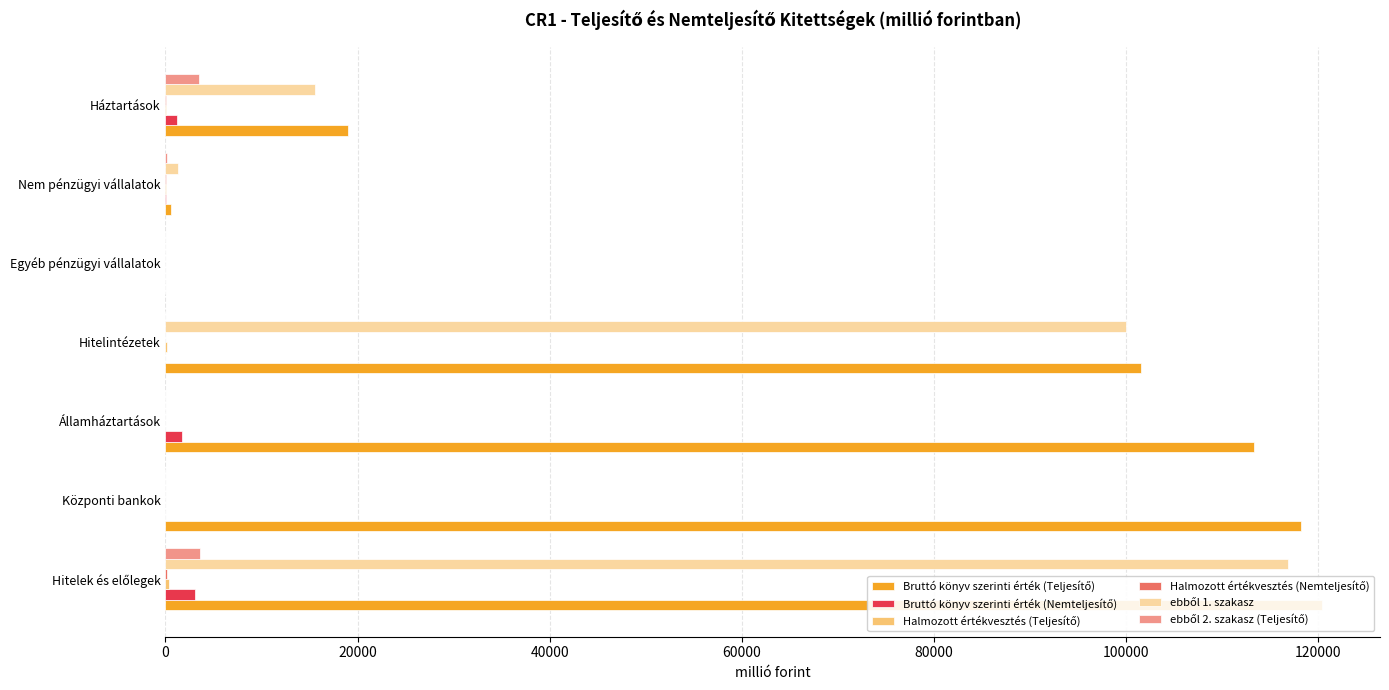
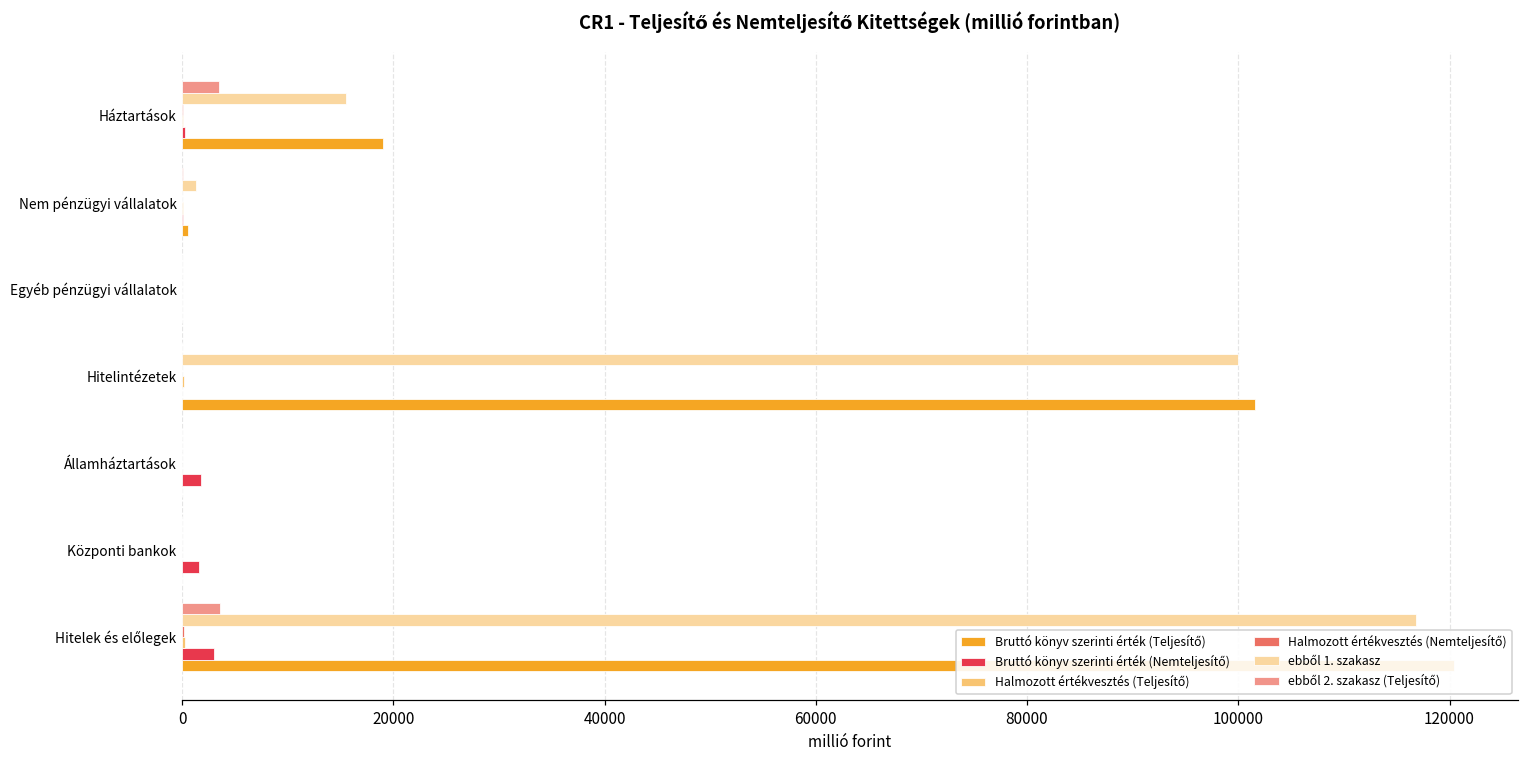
Bruttó könyv szerinti érték (Nemteljesítő), Háztartások: 1000 -> 0
Bruttó könyv szerinti érték (Teljesítő), Államháztartások: 113000 -> 0
Bruttó könyv szerinti érték (Nemteljesítő), Központi bankok: 0 -> 2000
Bruttó könyv szerinti érték (Teljesítő), Központi bankok: 118000 -> 0
